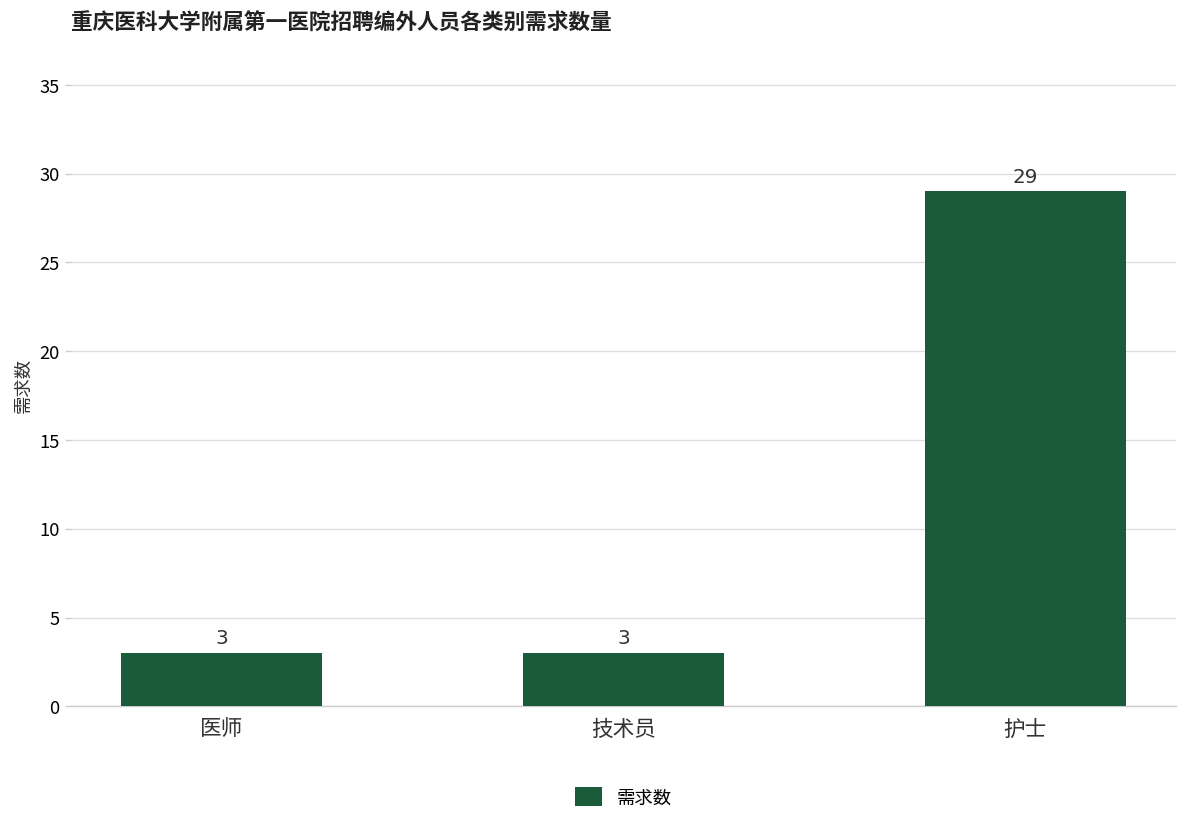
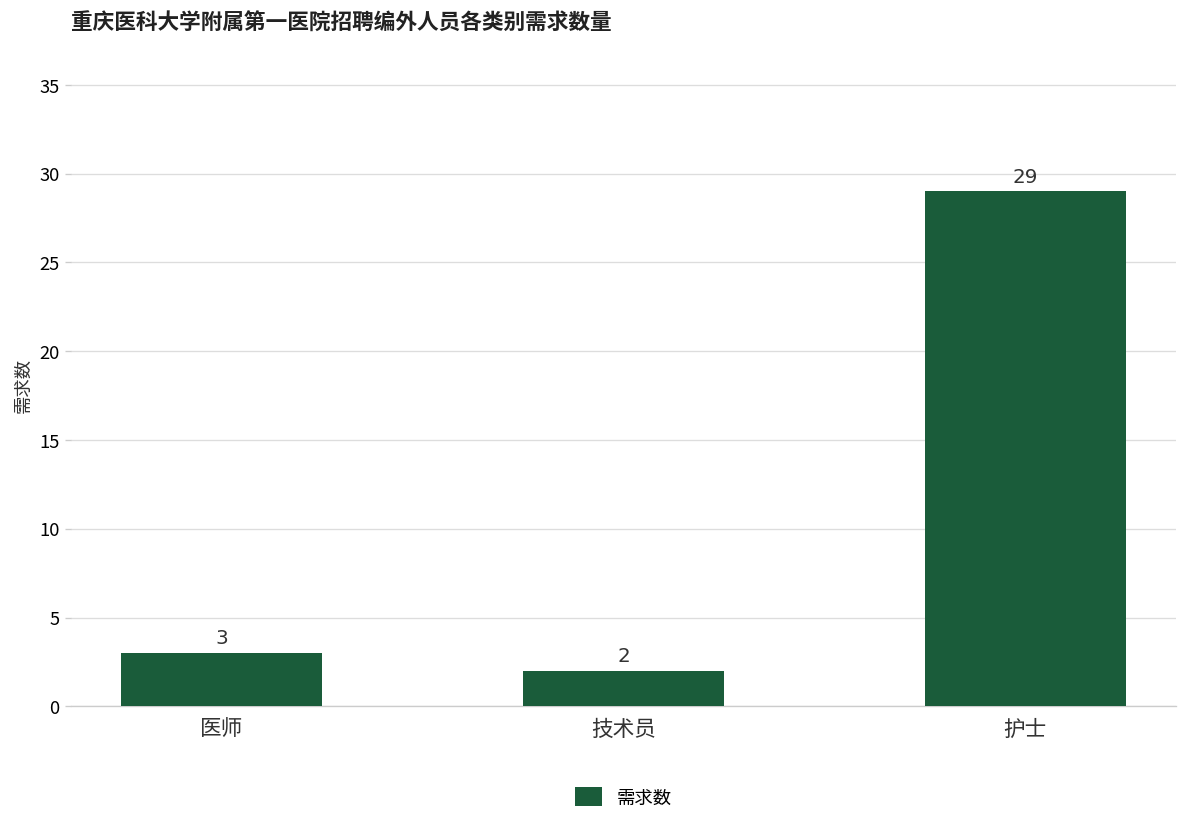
技术员: 3 -> 2
